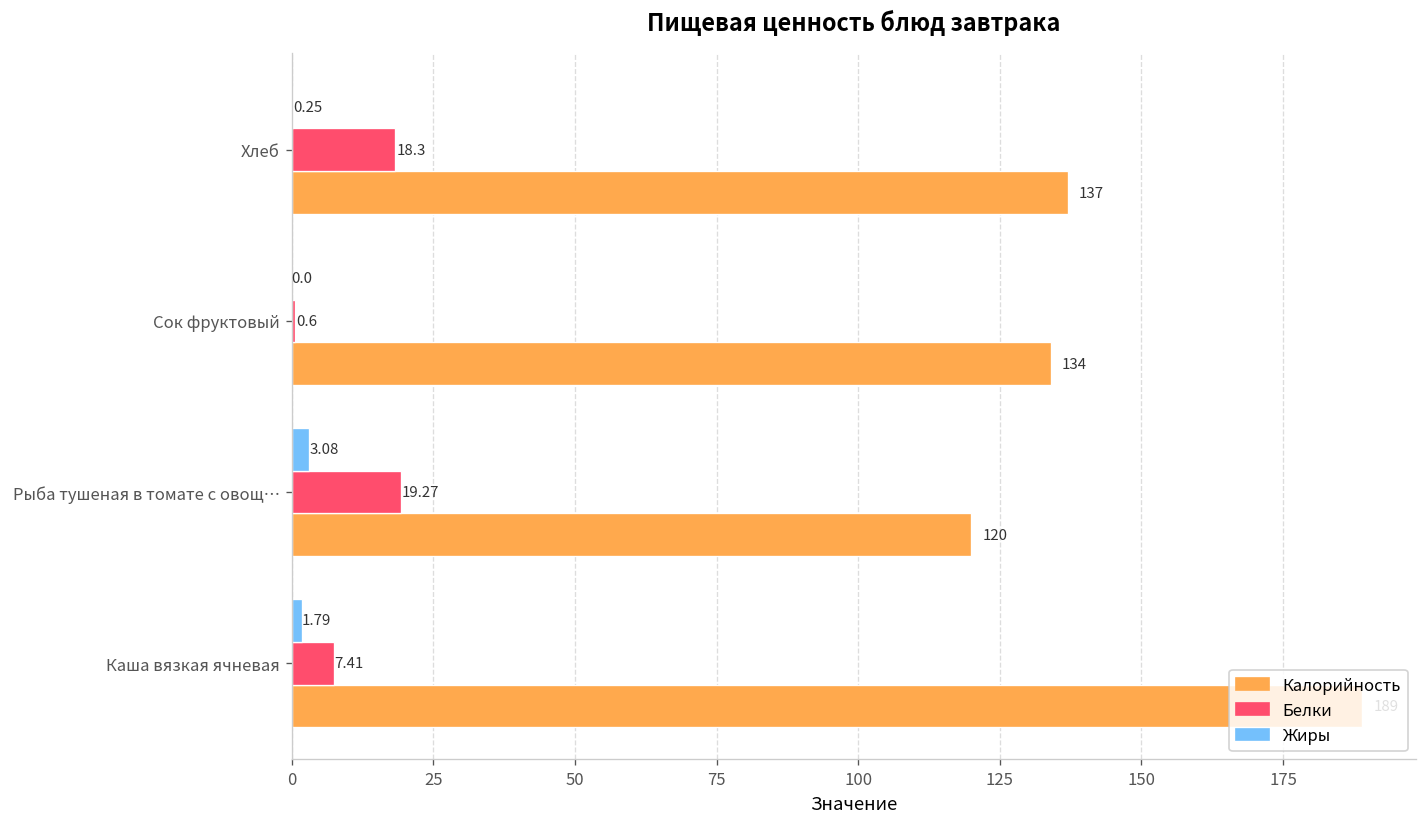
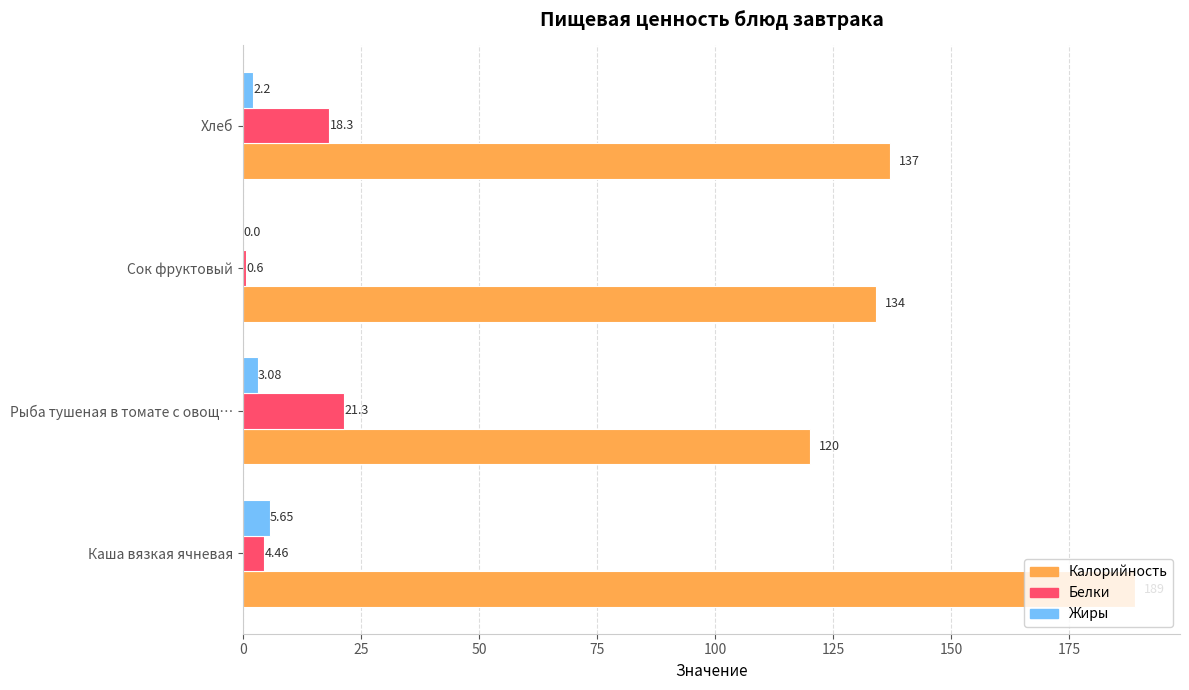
Жиры, Хлеб: 0.25 -> 2.2
Белки, Рыба тушеная в томате с овощ…: 19.27 -> 21.3
Жиры, Каша вязкая ячневая: 1.79 -> 5.65
Белки, Каша вязкая ячневая: 7.41 -> 4.46
